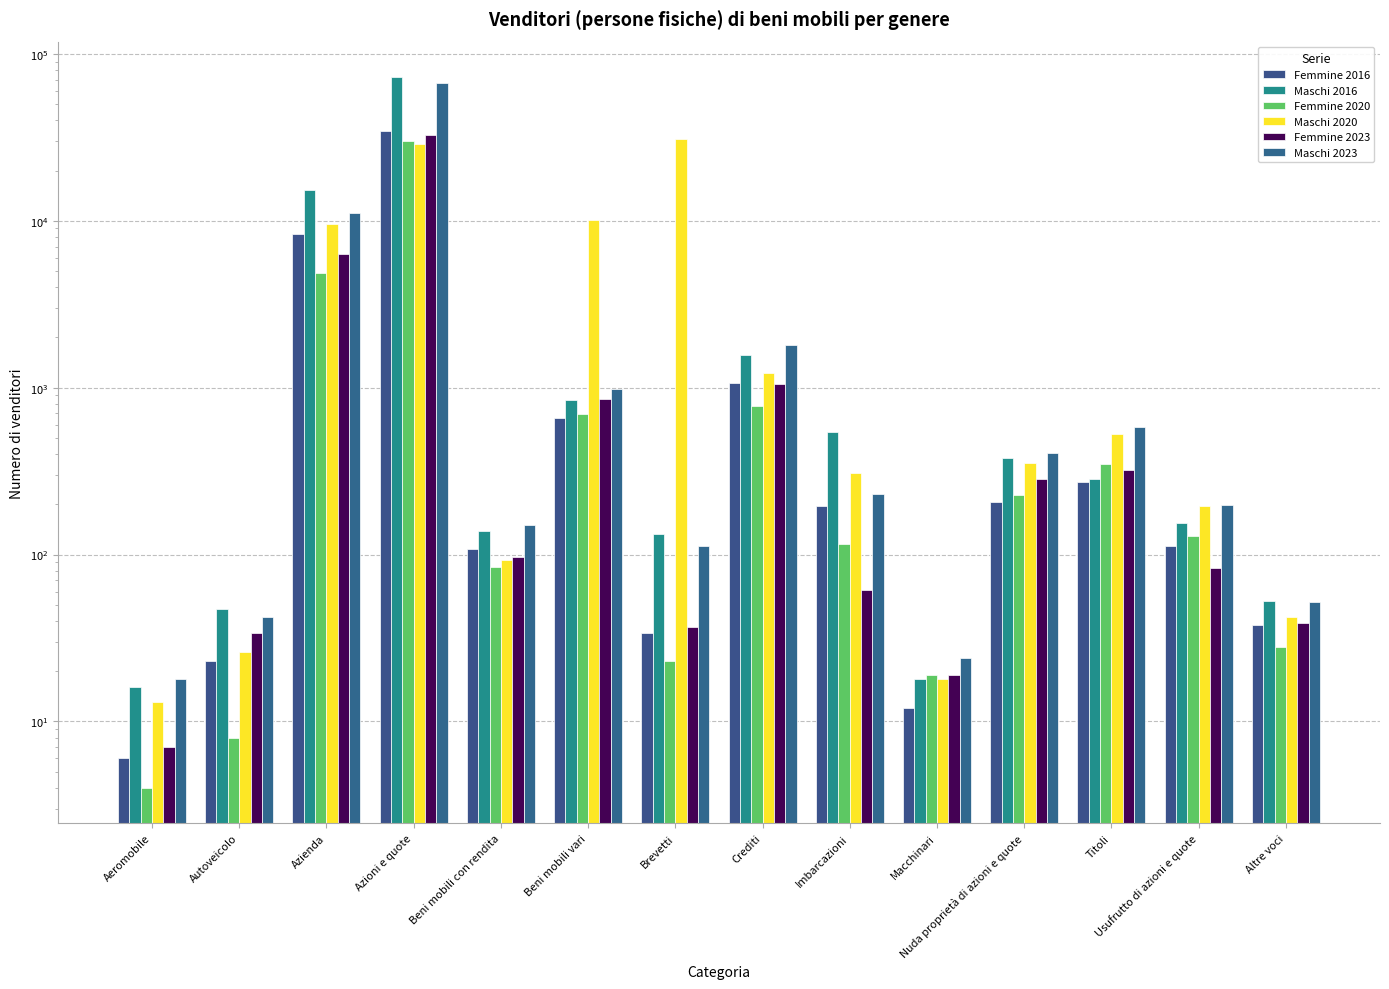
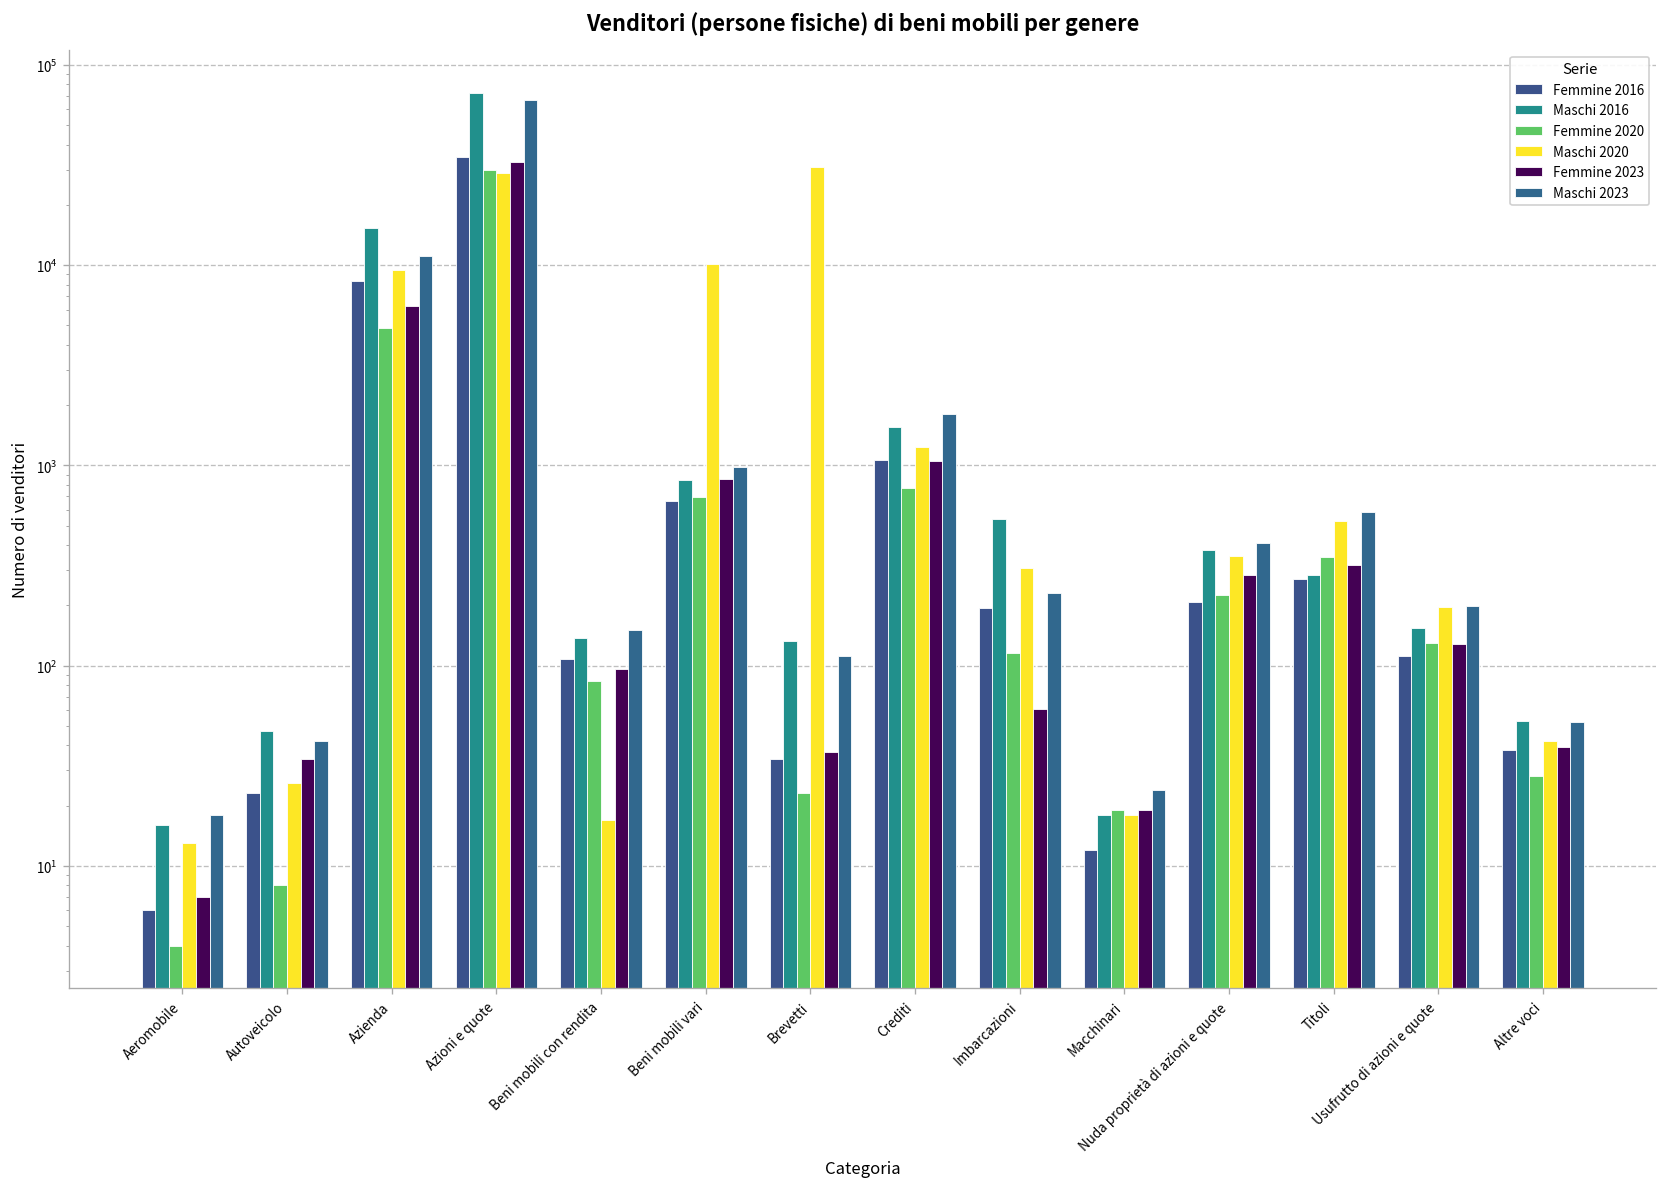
Maschi 2020, Beni mobili con rendita: 90 -> 17
Femmine 2023, Usufrutto di azioni e quote: 80 -> 130
